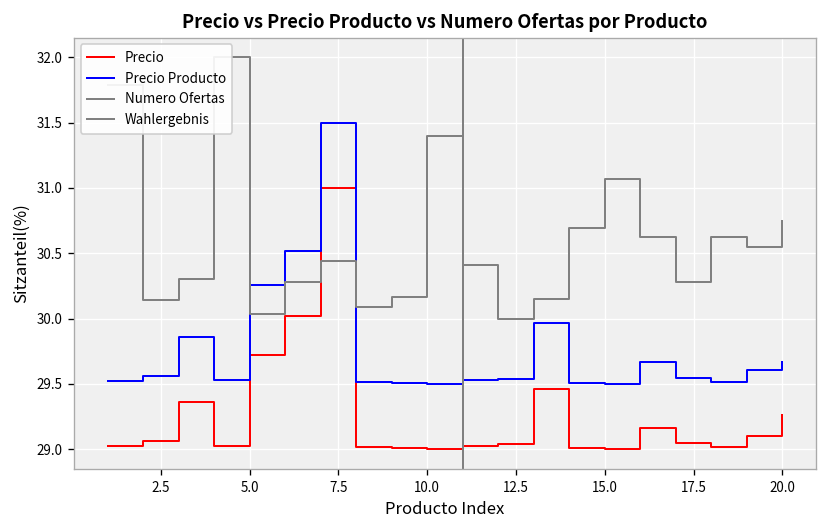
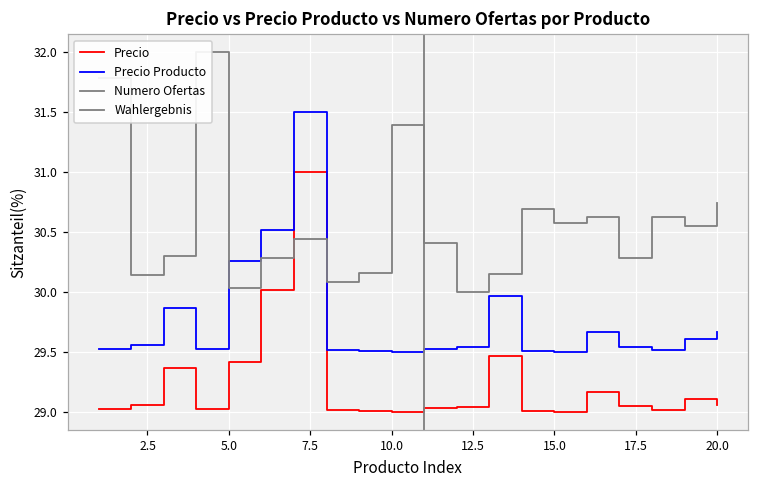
Precio, 5.0: 29.72 -> 29.42
Numero Ofertas, 15.0: 31.07 -> 30.57
Precio, 20.0: 29.26 -> 29.06
